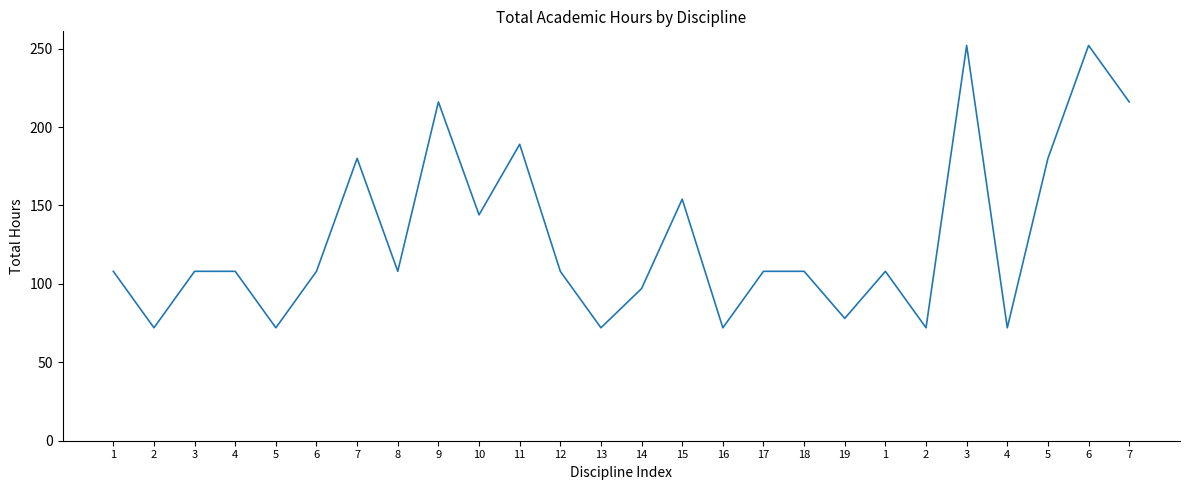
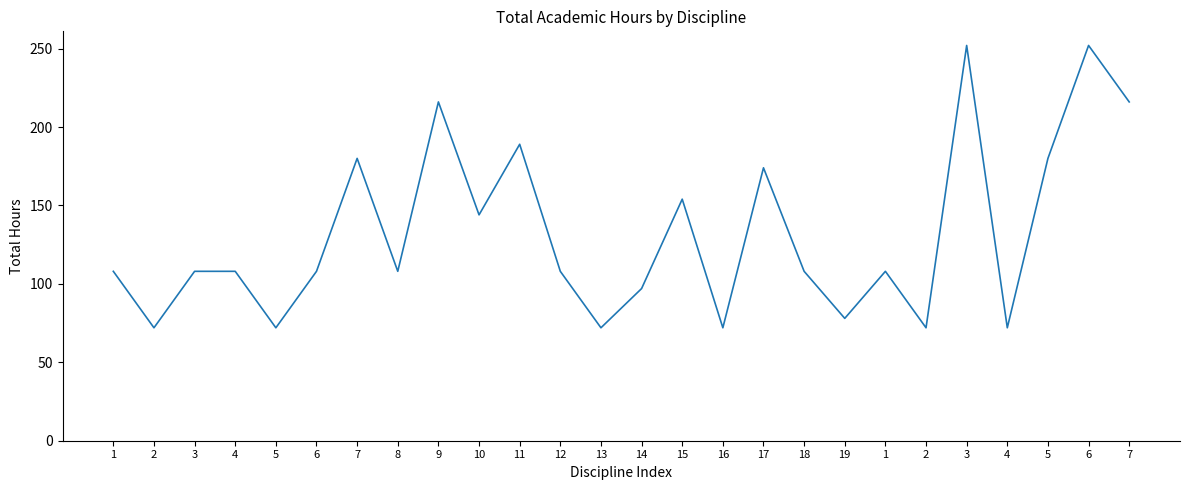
17: 108 -> 174
